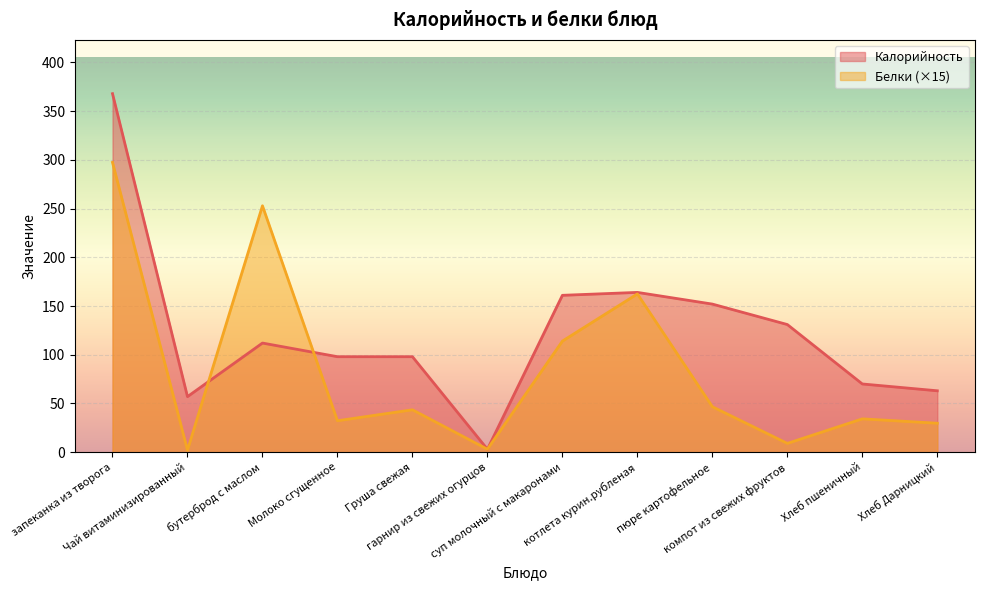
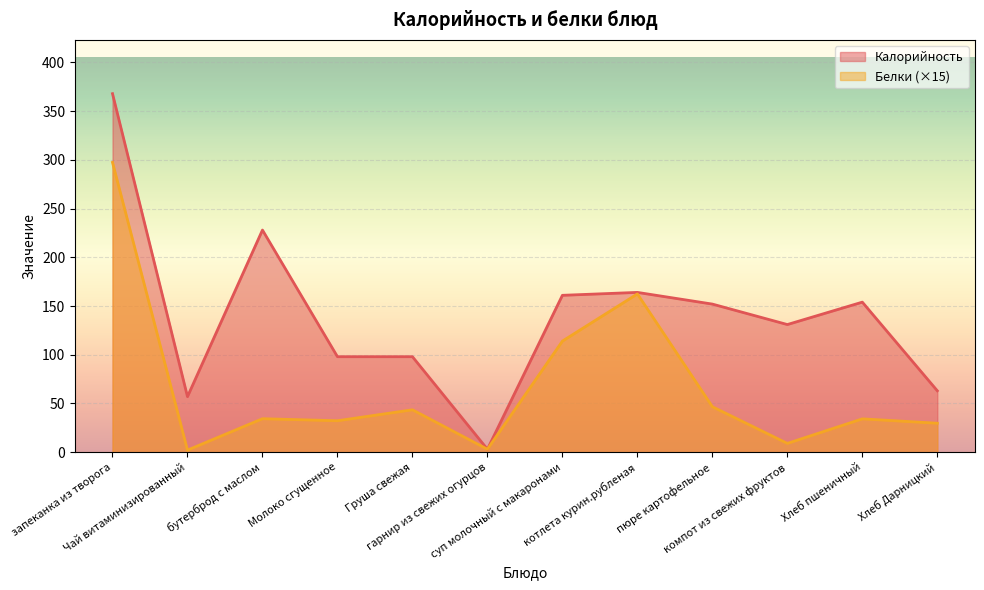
Калорийность, бутерброд с маслом: 110 -> 230
Белки (×15), бутерброд с маслом: 250 -> 30
Калорийность, Хлеб пшеничный: 70 -> 150
